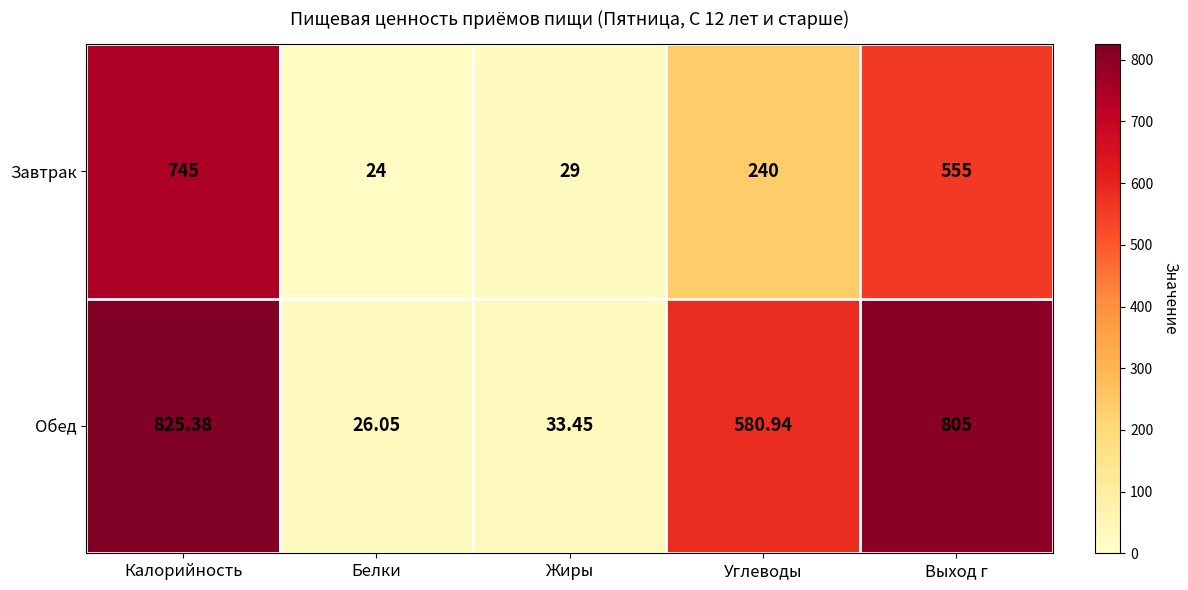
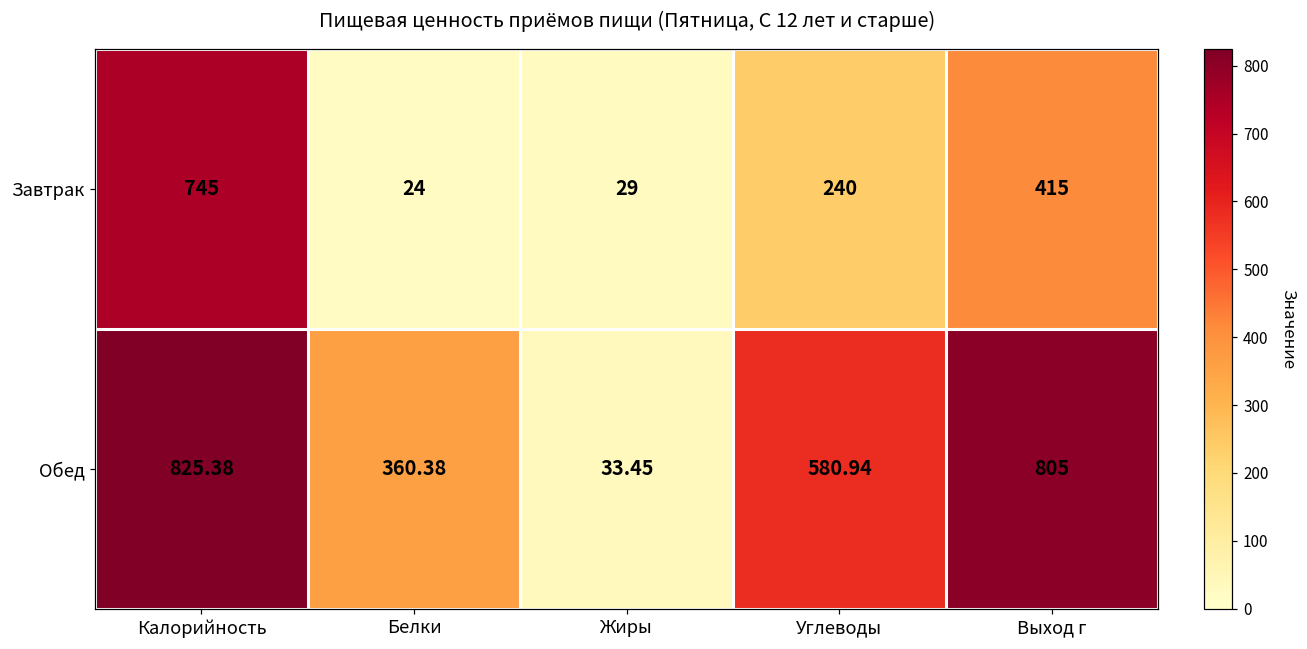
Завтрак, Выход г: 555 -> 415
Обед, Белки: 26.05 -> 360.38
